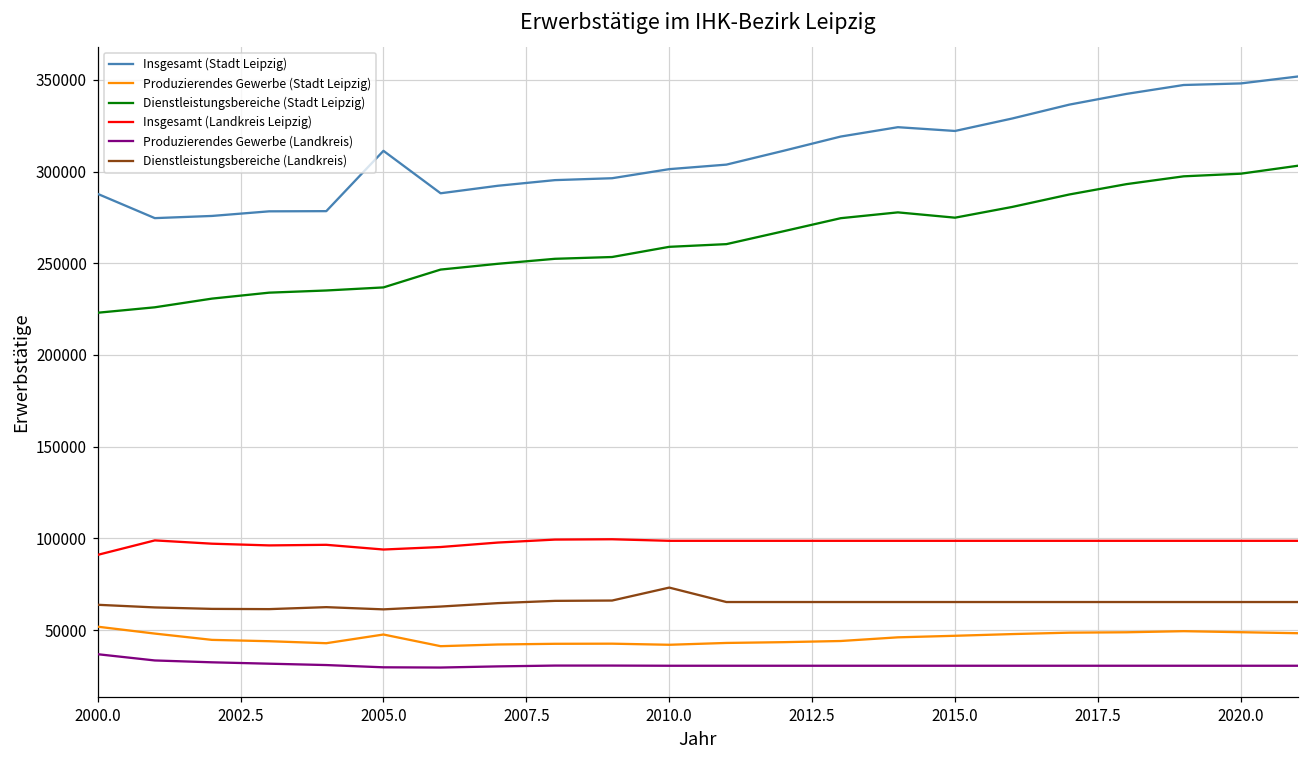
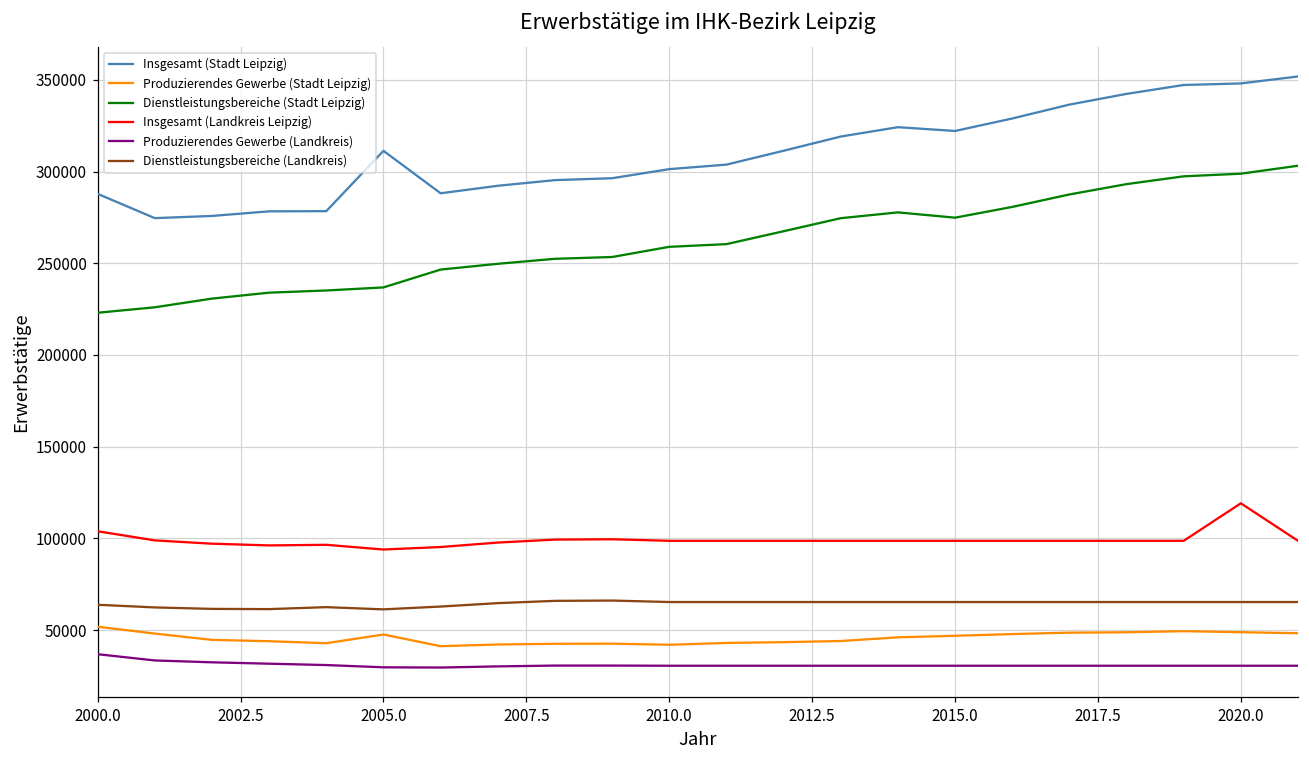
Insgesamt (Landkreis Leipzig), 2000.0: 91000 -> 104000
Dienstleistungsbereiche (Landkreis), 2010.0: 73000 -> 65000
Insgesamt (Landkreis Leipzig), 2020.0: 99000 -> 119000
